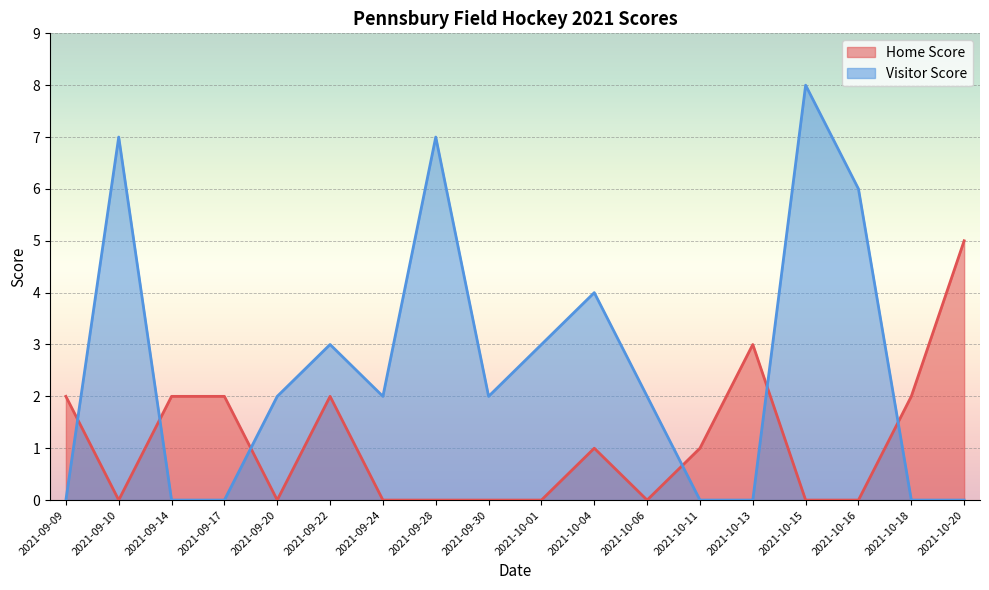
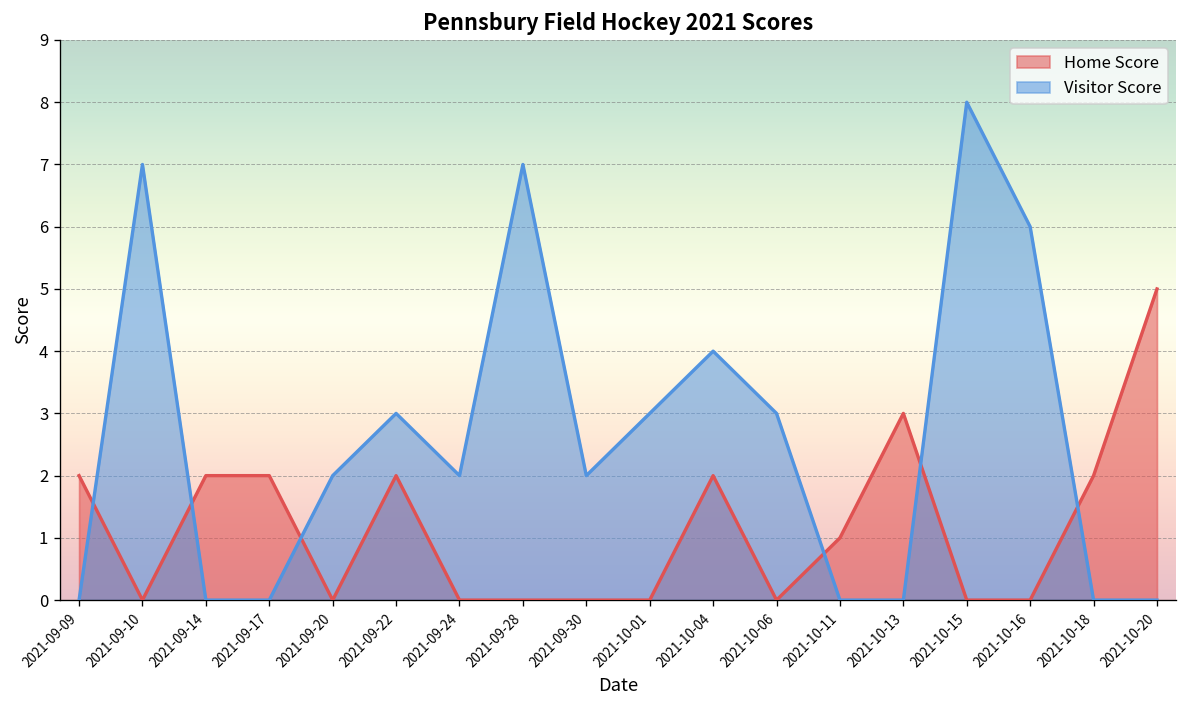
Home Score, 2021-10-04: 1 -> 2
Visitor Score, 2021-10-06: 2 -> 3
